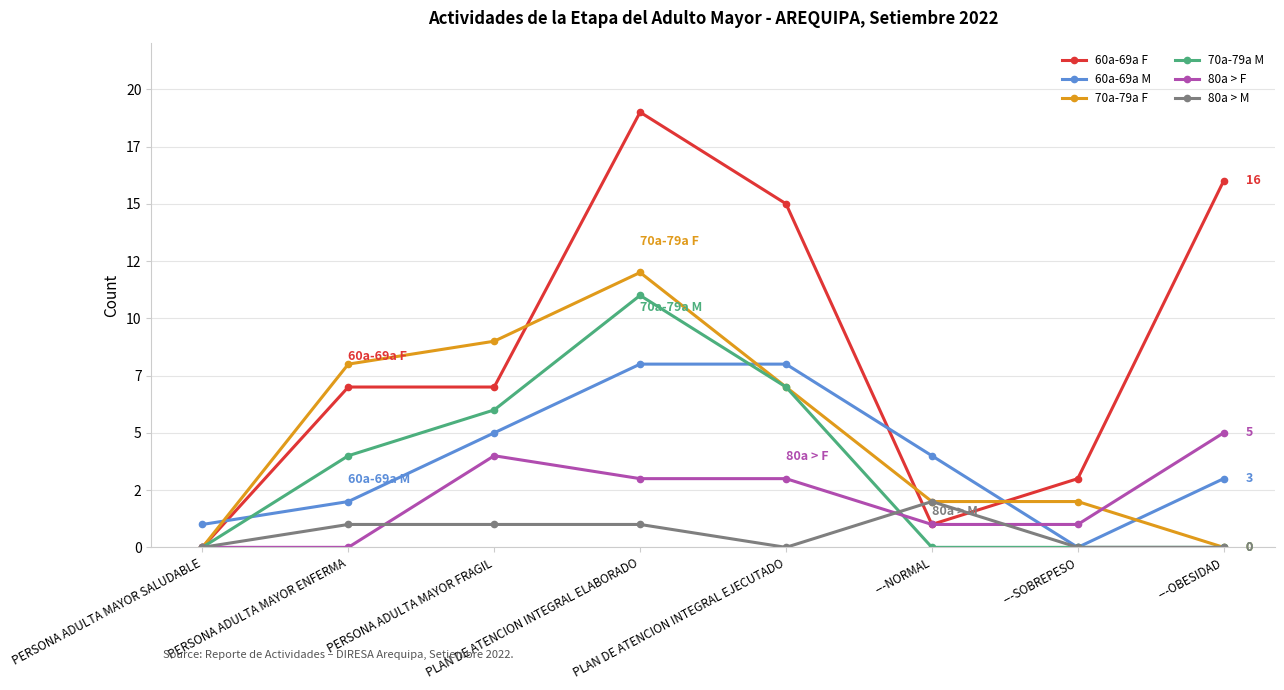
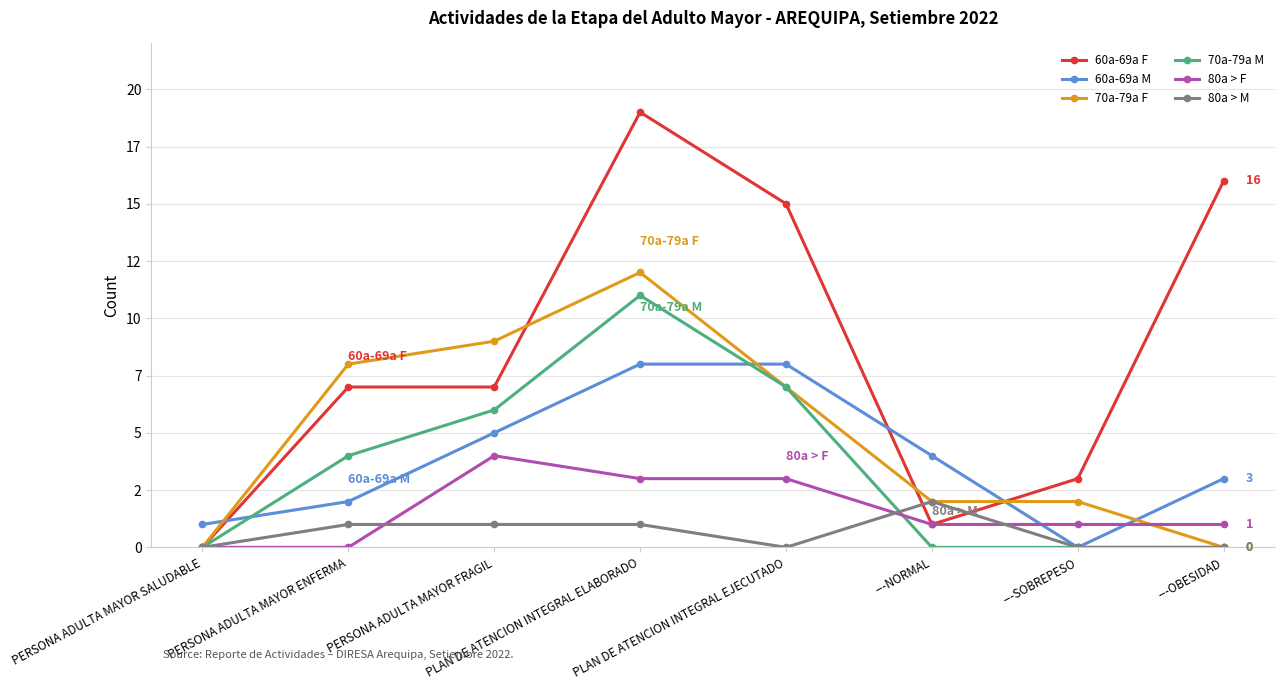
80a > F, ---OBESIDAD: 5 -> 1
